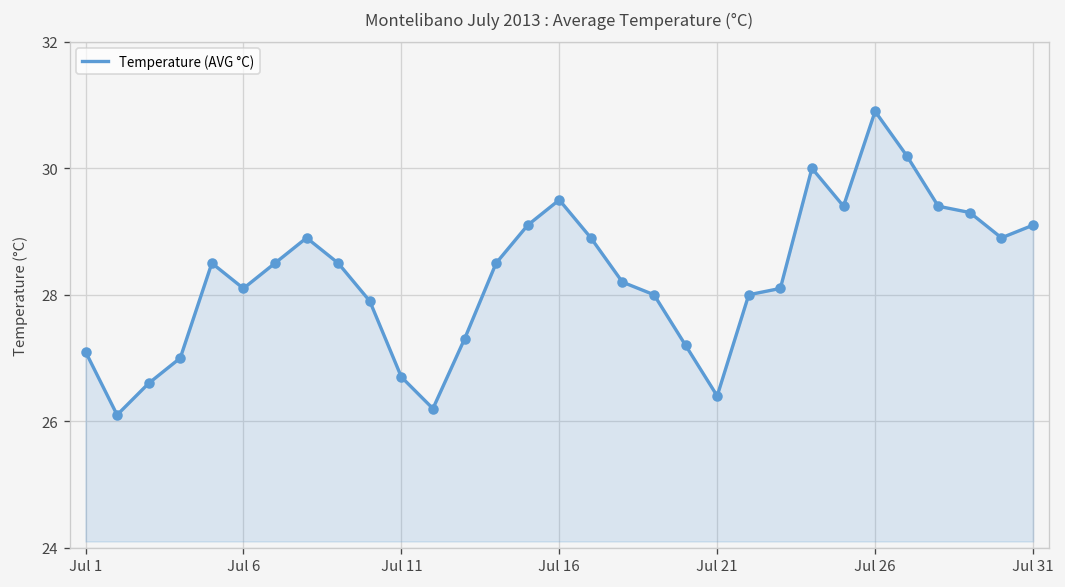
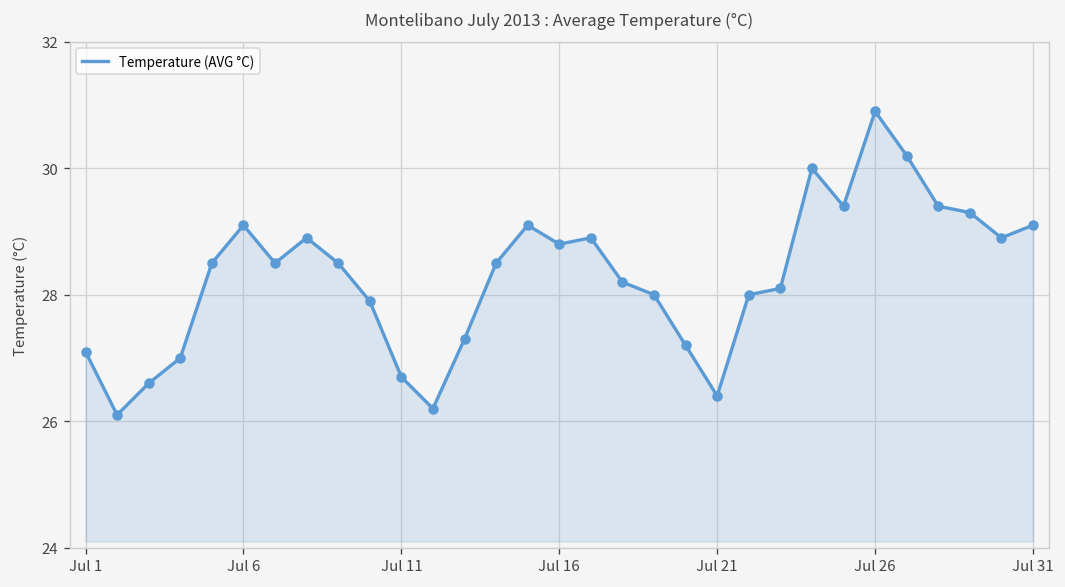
Jul 6: 28.1 -> 29.1
Jul 16: 29.5 -> 28.8
